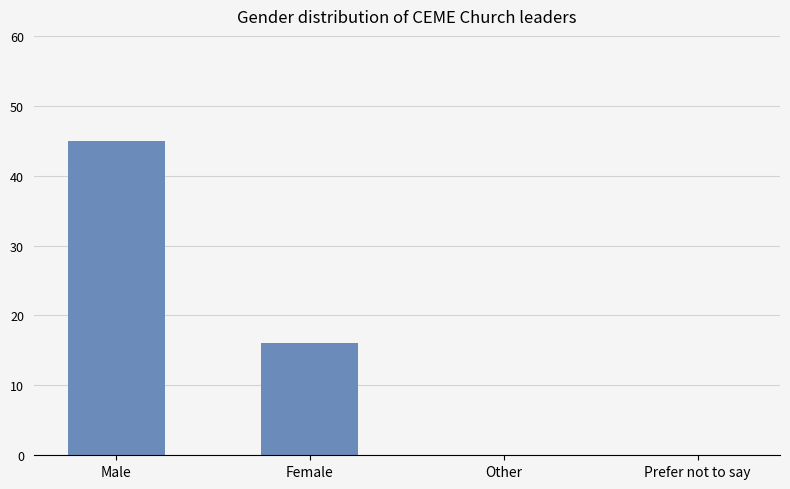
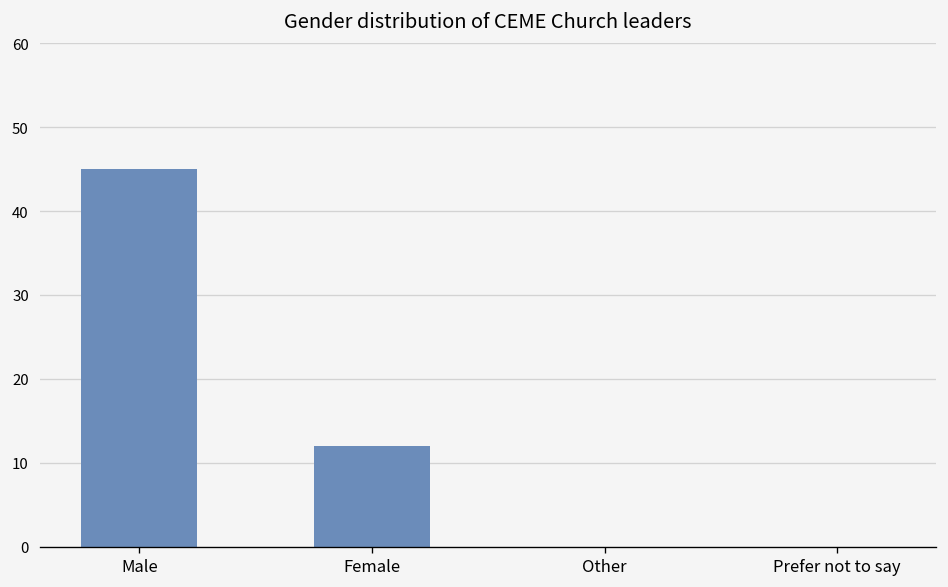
Female: 16 -> 12
